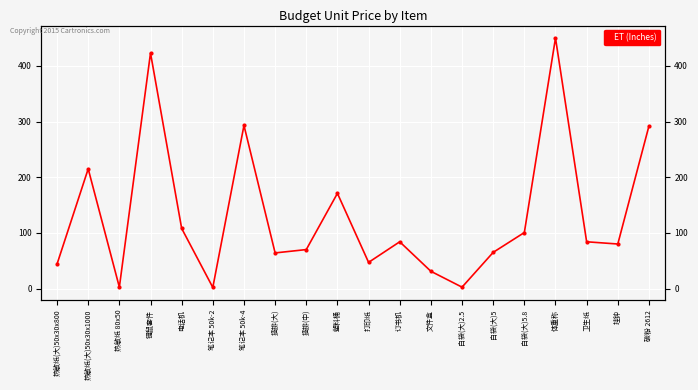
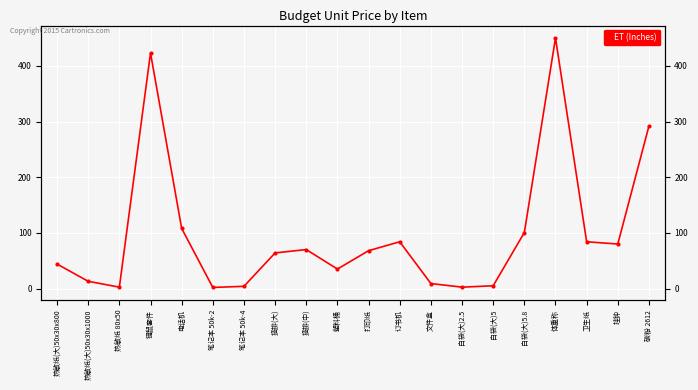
热敏纸(大)50x30x1000: 220 -> 10
笔记本 50k-4: 290 -> 0
塑料桶: 170 -> 40
打印纸: 50 -> 70
文件盒: 30 -> 10
白袋(大)5: 70 -> 10
